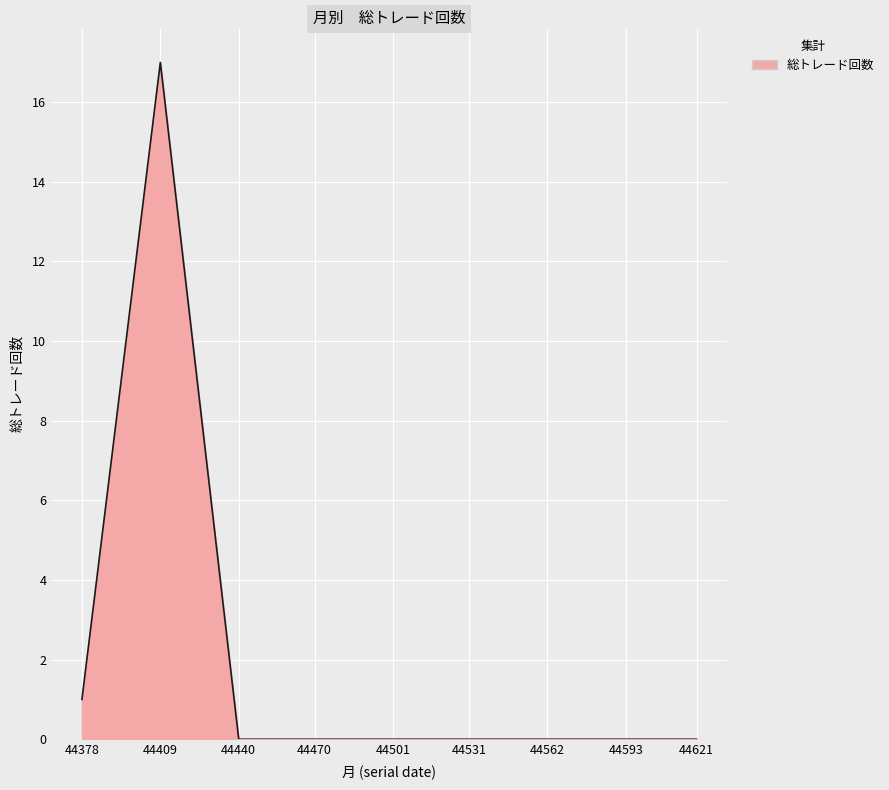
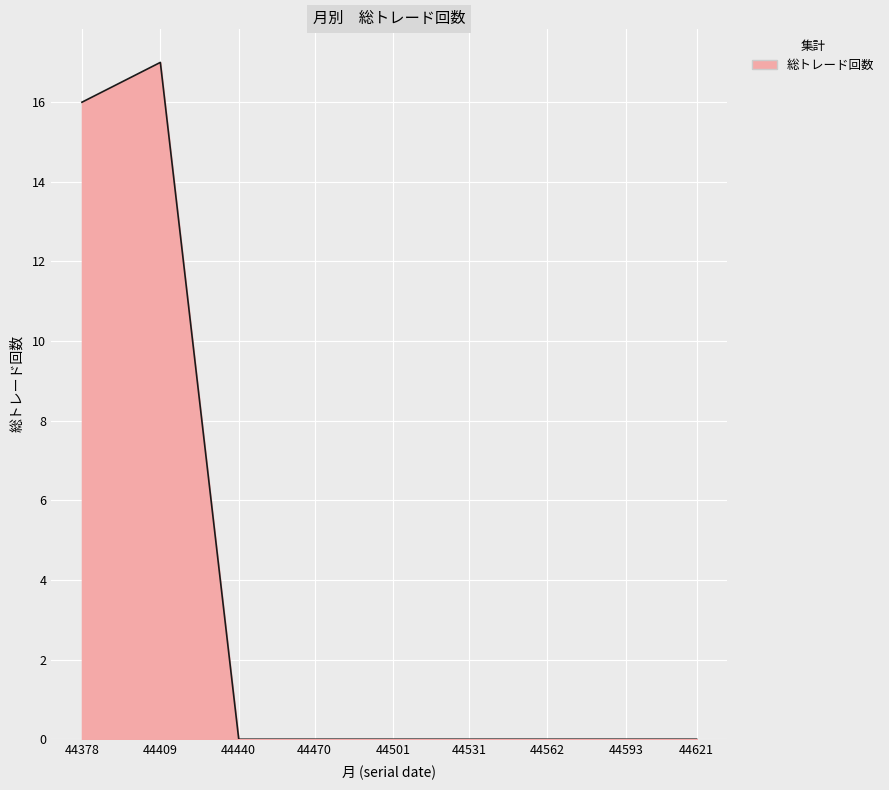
44378: 1 -> 16
